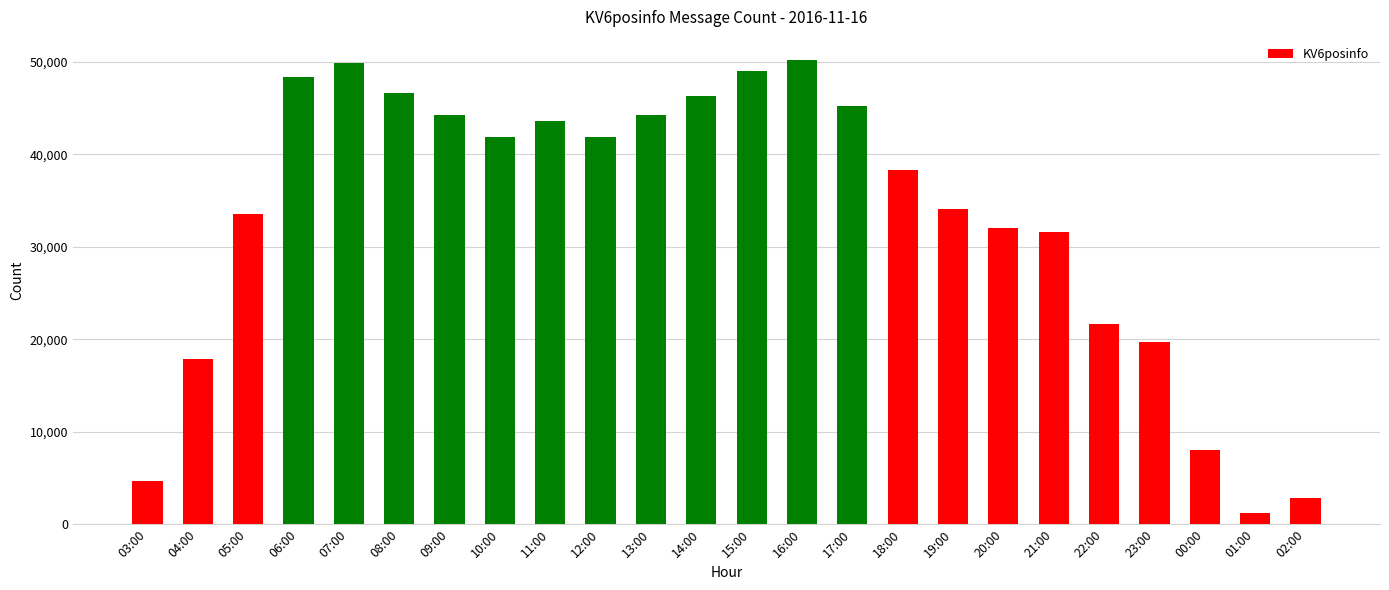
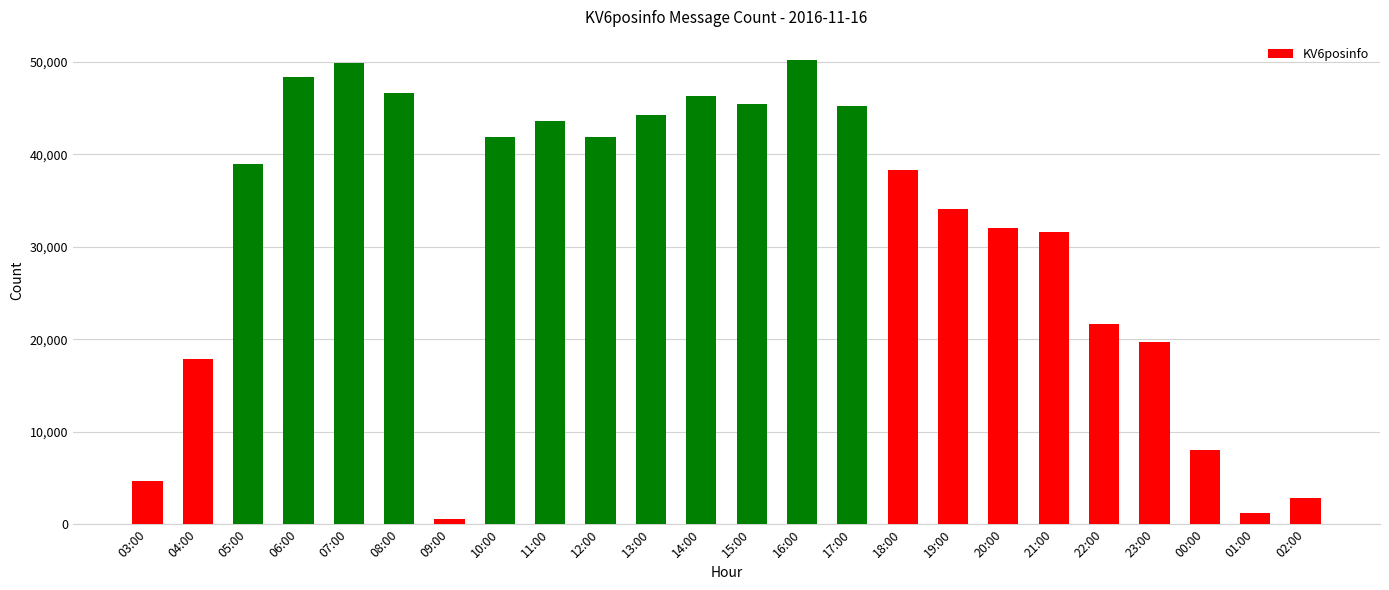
05:00: 33,000 -> 39,000
09:00: 44,000 -> 1,000
15:00: 49,000 -> 45,000
